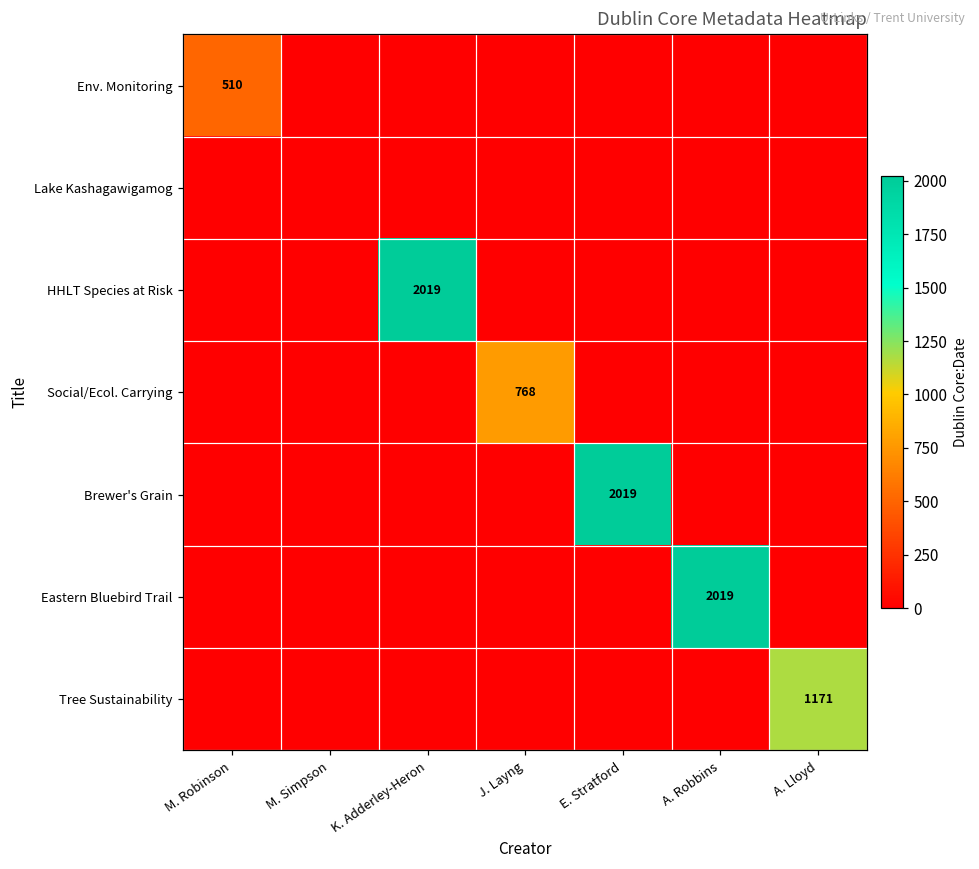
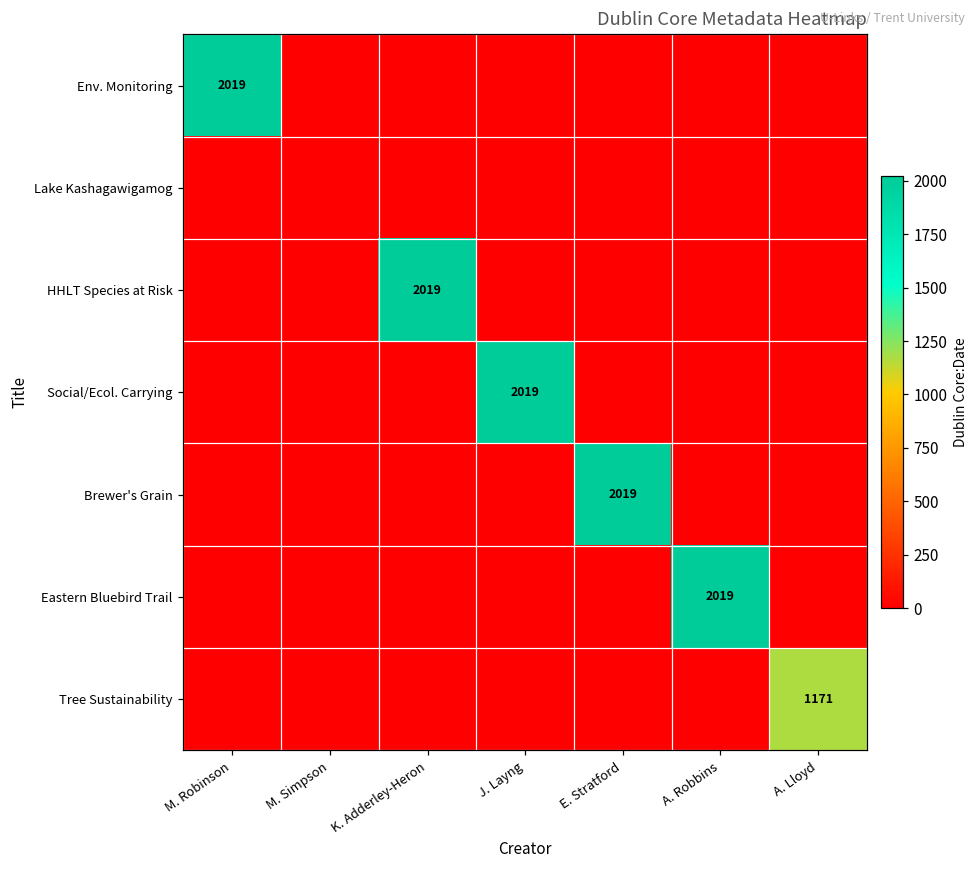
Env. Monitoring, M. Robinson: 510 -> 2019
Social/Ecol. Carrying, J. Layng: 768 -> 2019
